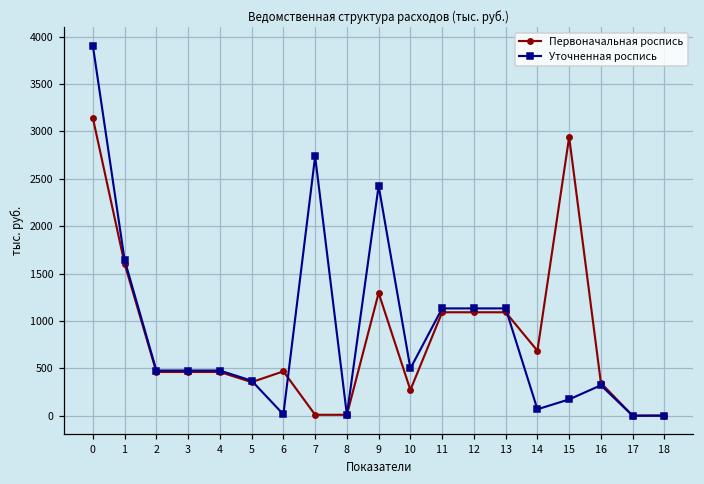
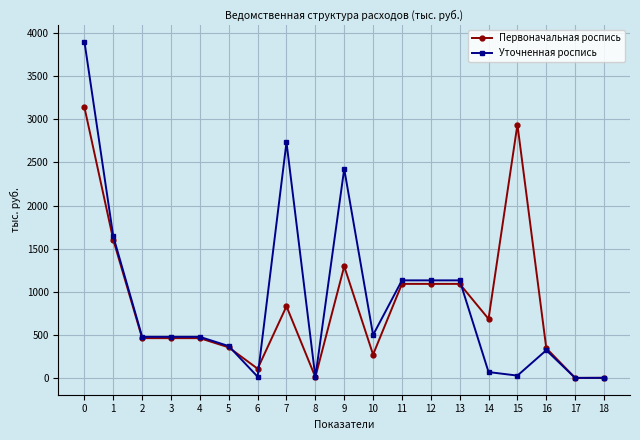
Первоначальная роспись, 6: 500 -> 100
Первоначальная роспись, 7: 0 -> 800
Уточненная роспись, 15: 200 -> 0
